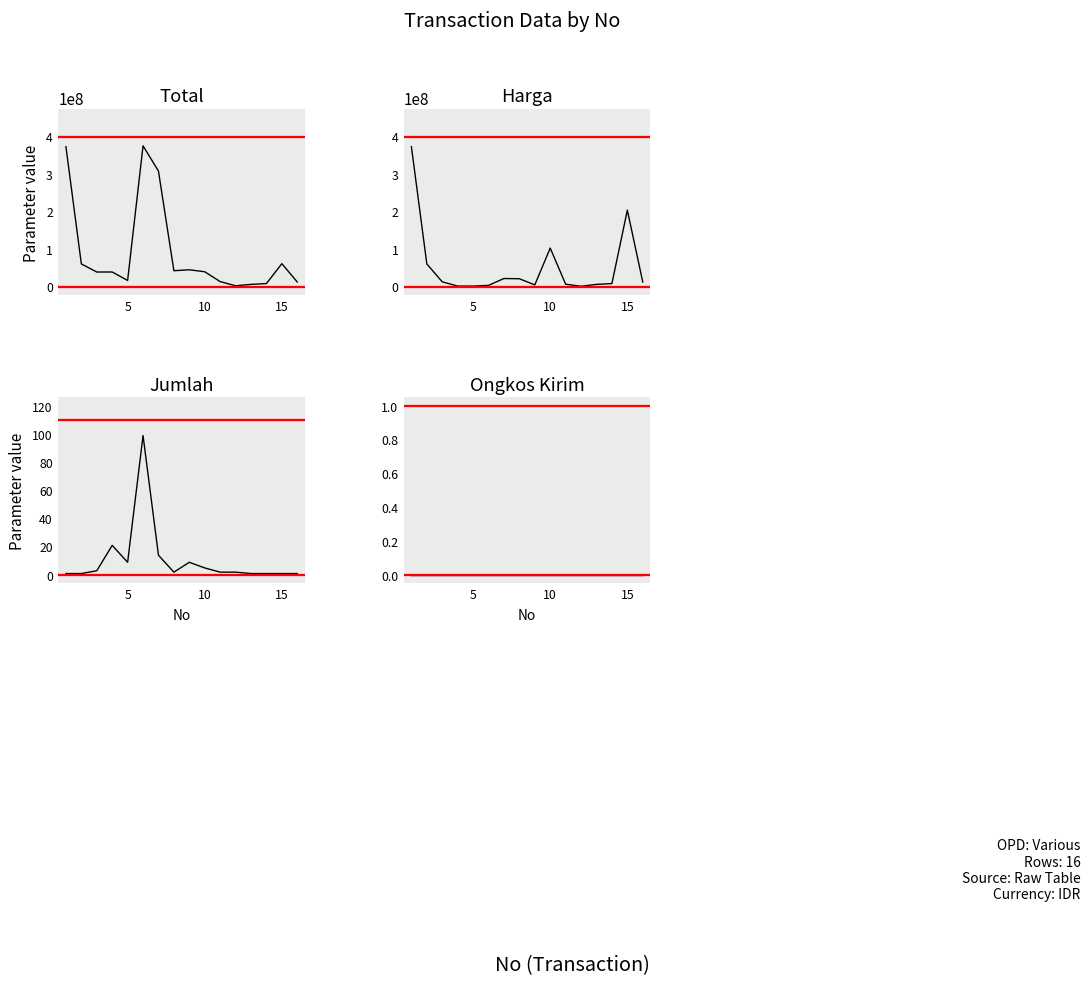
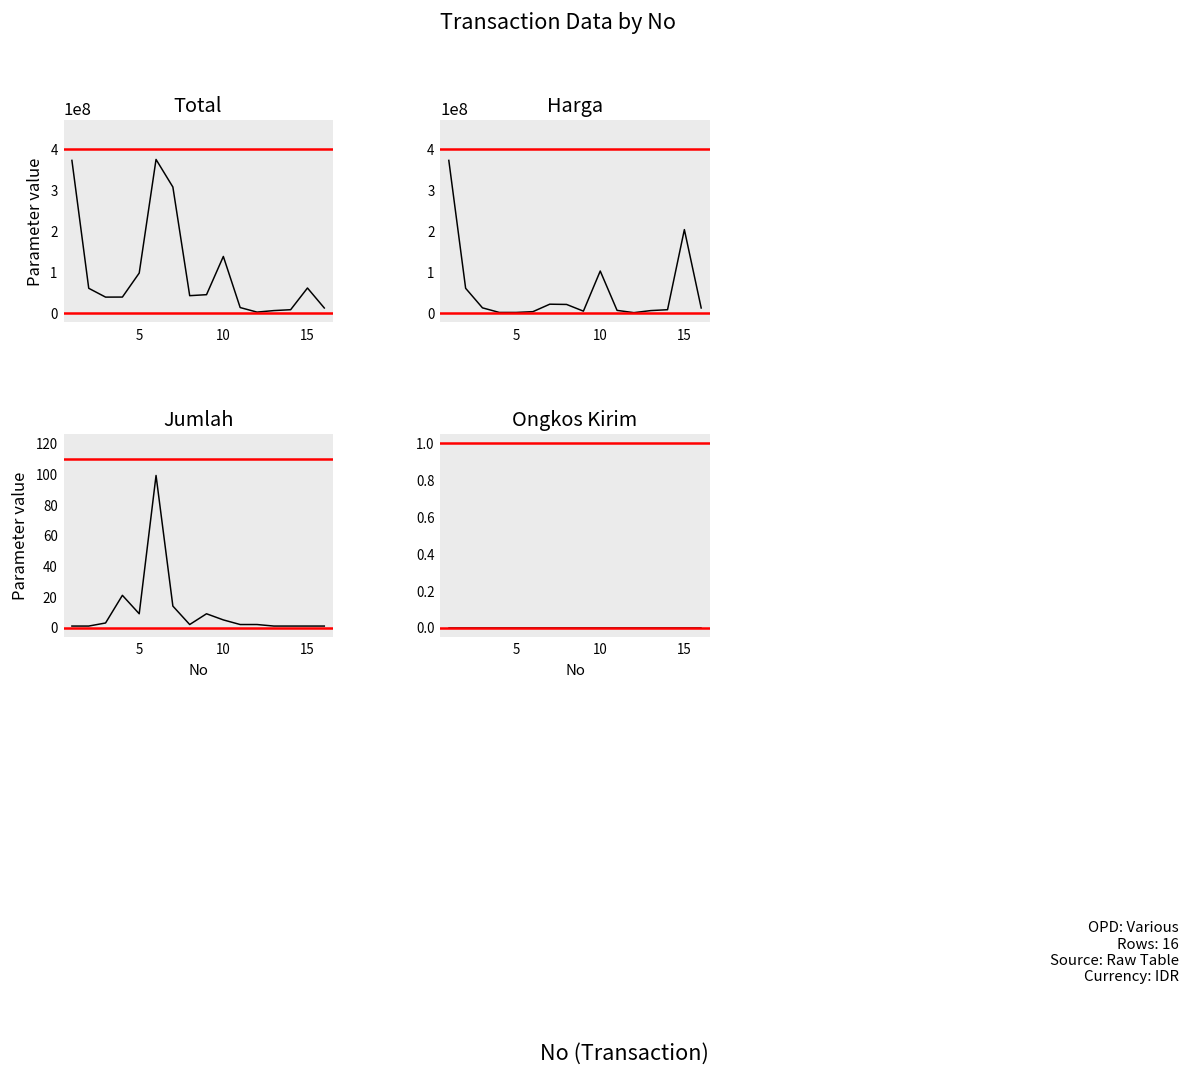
Total, 5: 20000000 -> 100000000
Total, 10: 40000000 -> 140000000
